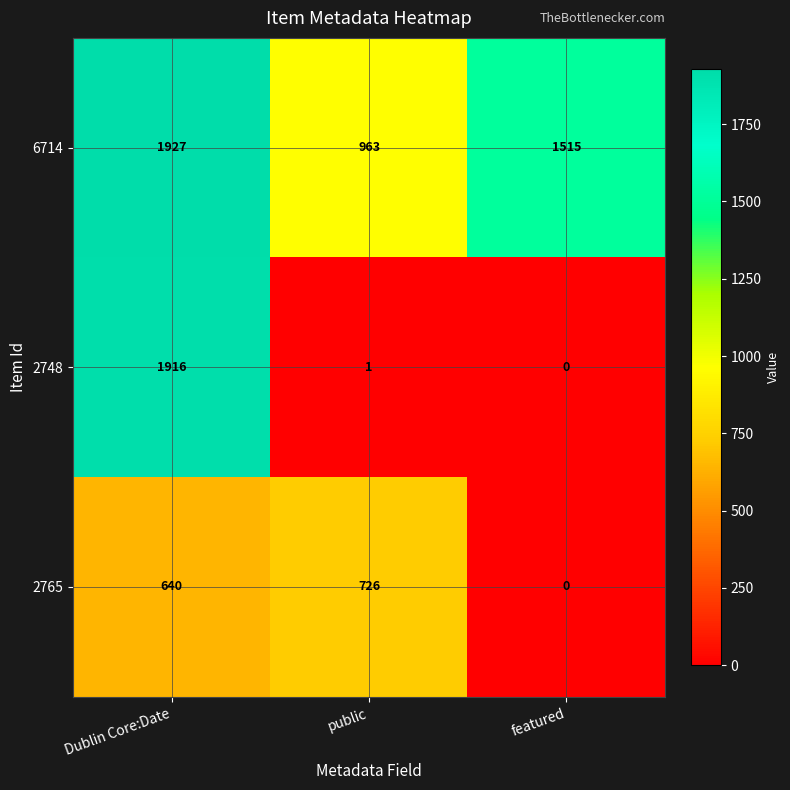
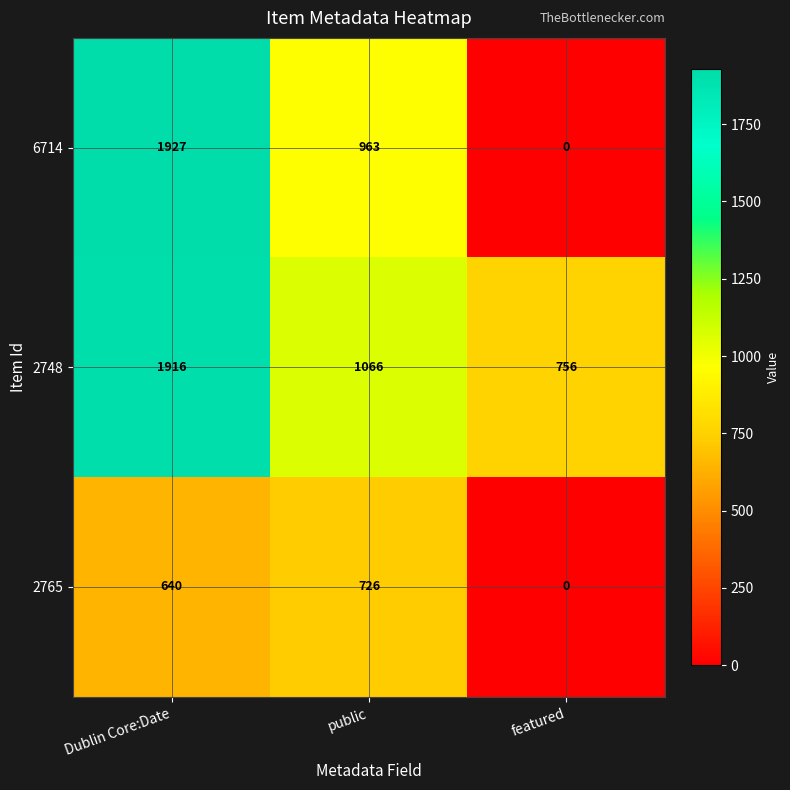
6714, featured: 1515 -> 0
2748, public: 1 -> 1066
2748, featured: 0 -> 756
